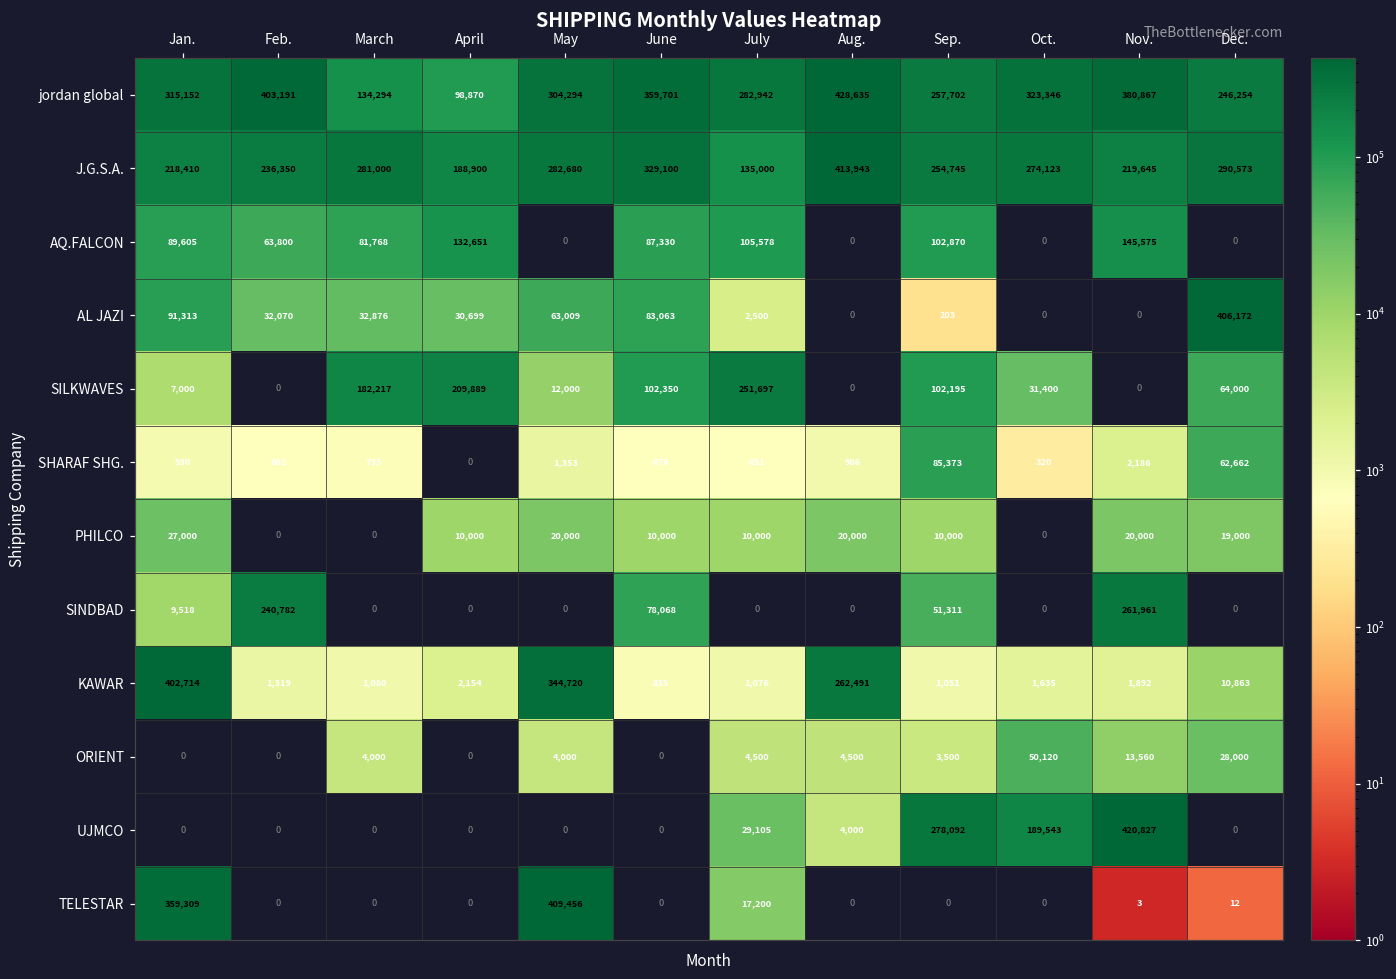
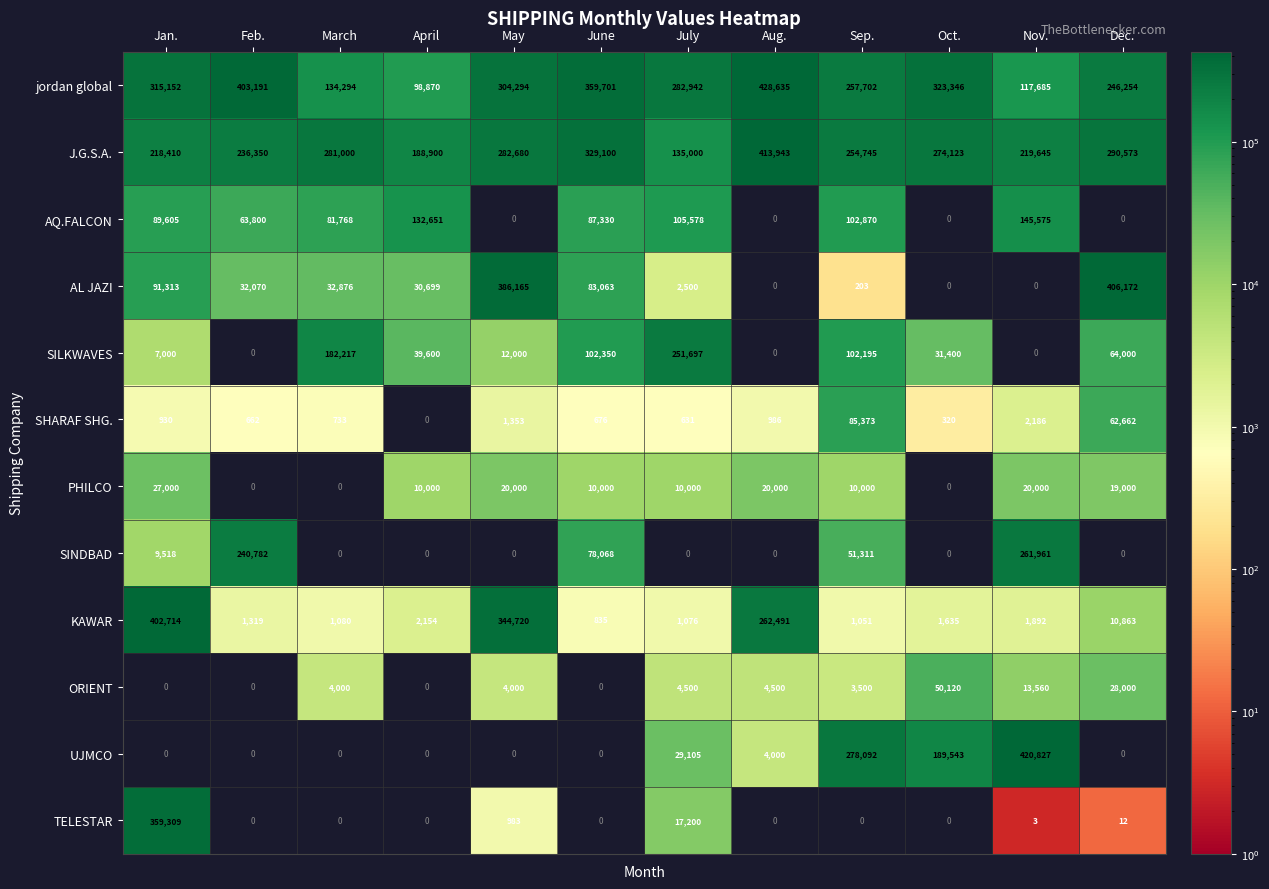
jordan global, Nov.: 380,867 -> 117,685
AL JAZI, May: 63,009 -> 386,165
SILKWAVES, April: 209,889 -> 39,600
TELESTAR, May: 409,456 -> 983
